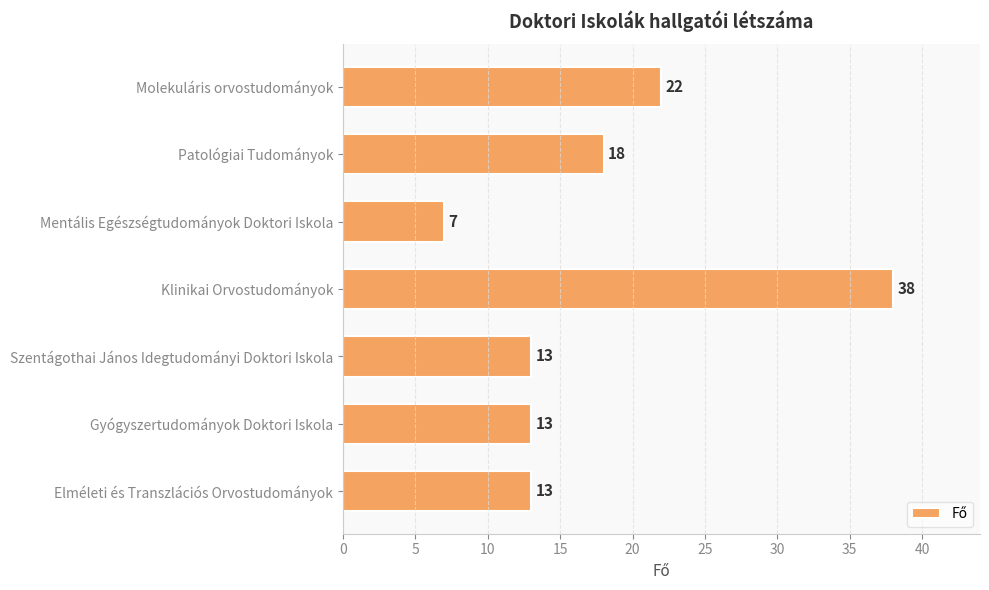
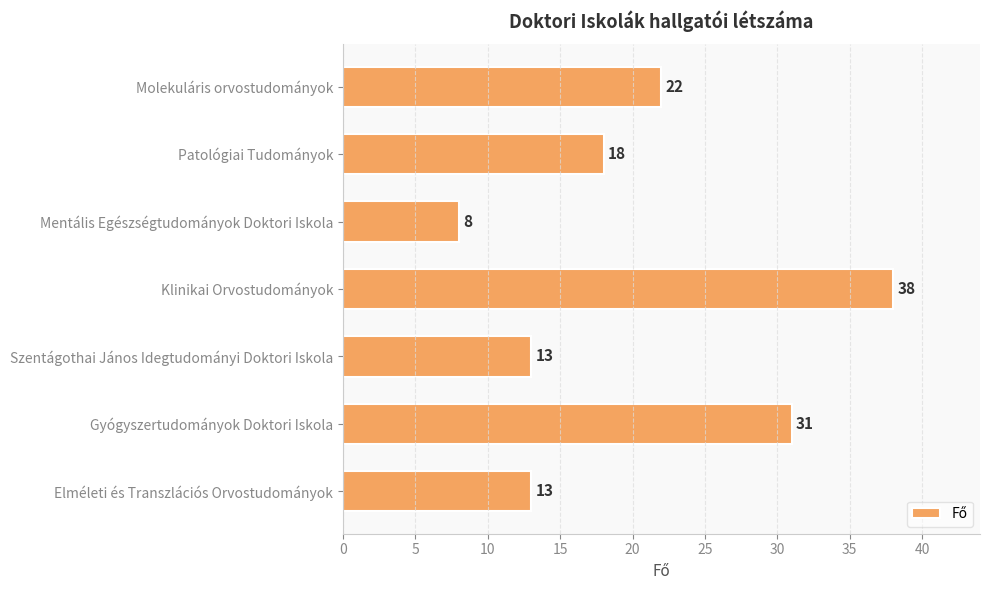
Mentális Egészségtudományok Doktori Iskola: 7 -> 8
Gyógyszertudományok Doktori Iskola: 13 -> 31
